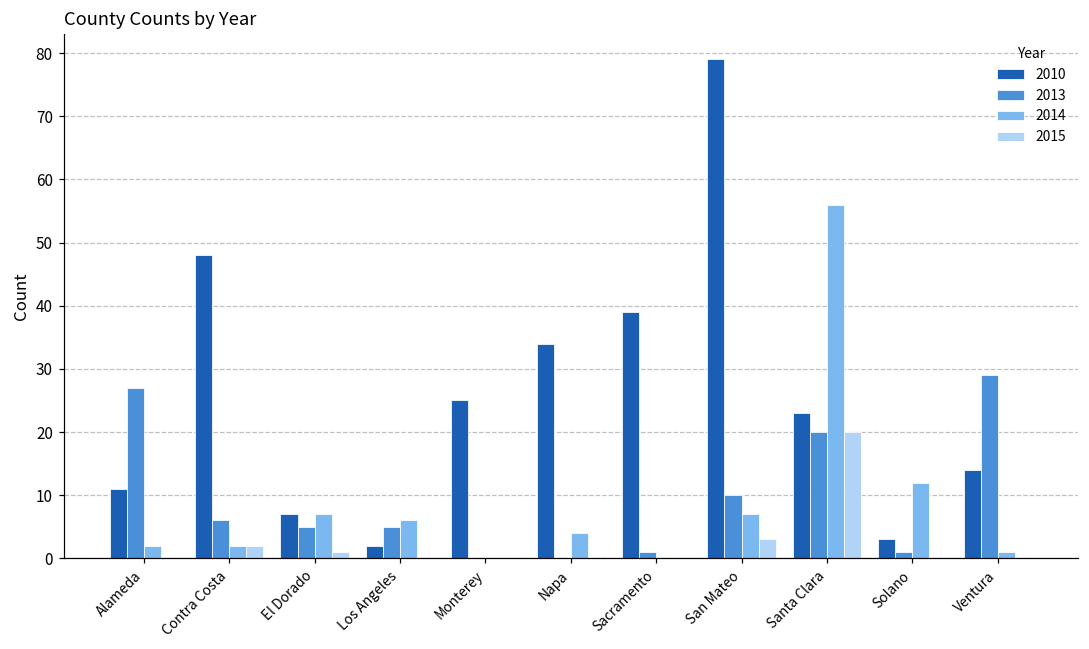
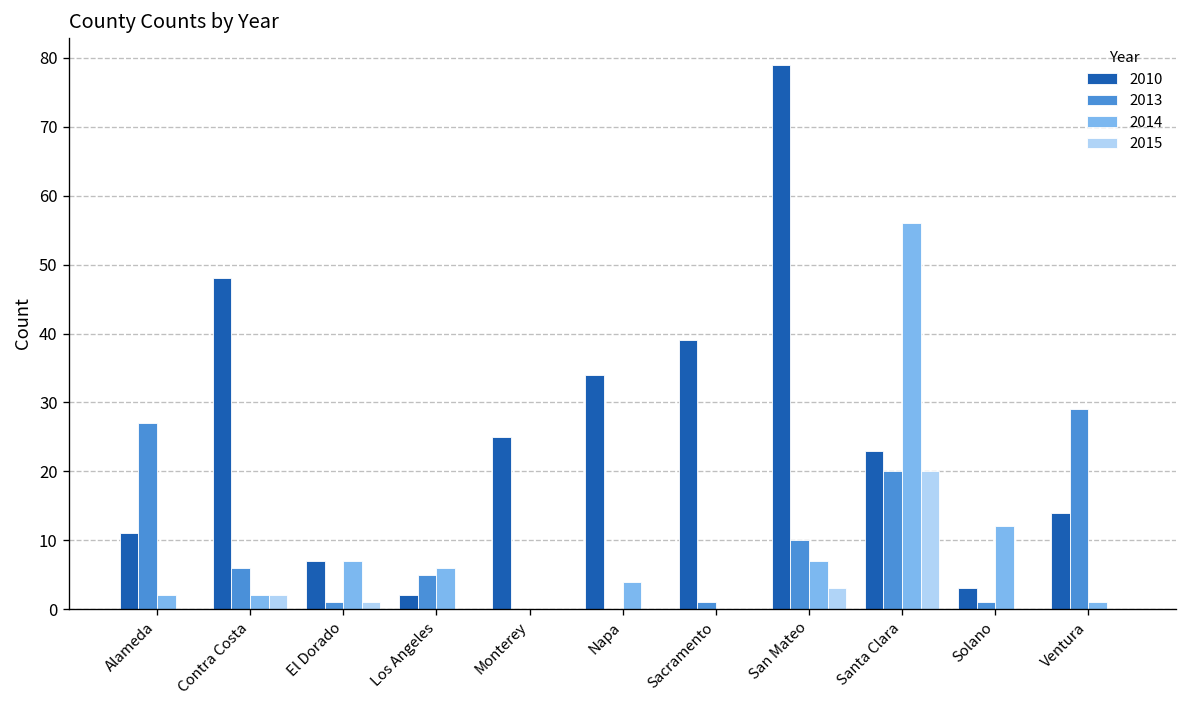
2013, El Dorado: 5 -> 1
